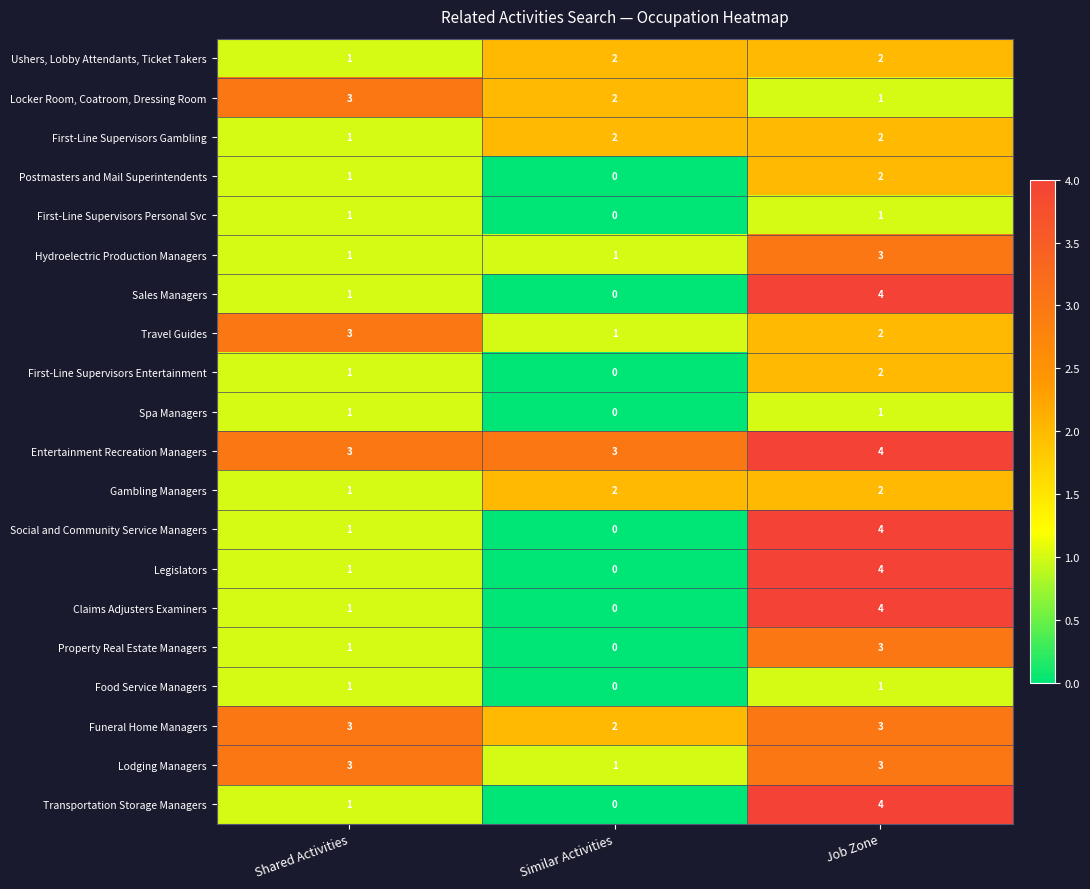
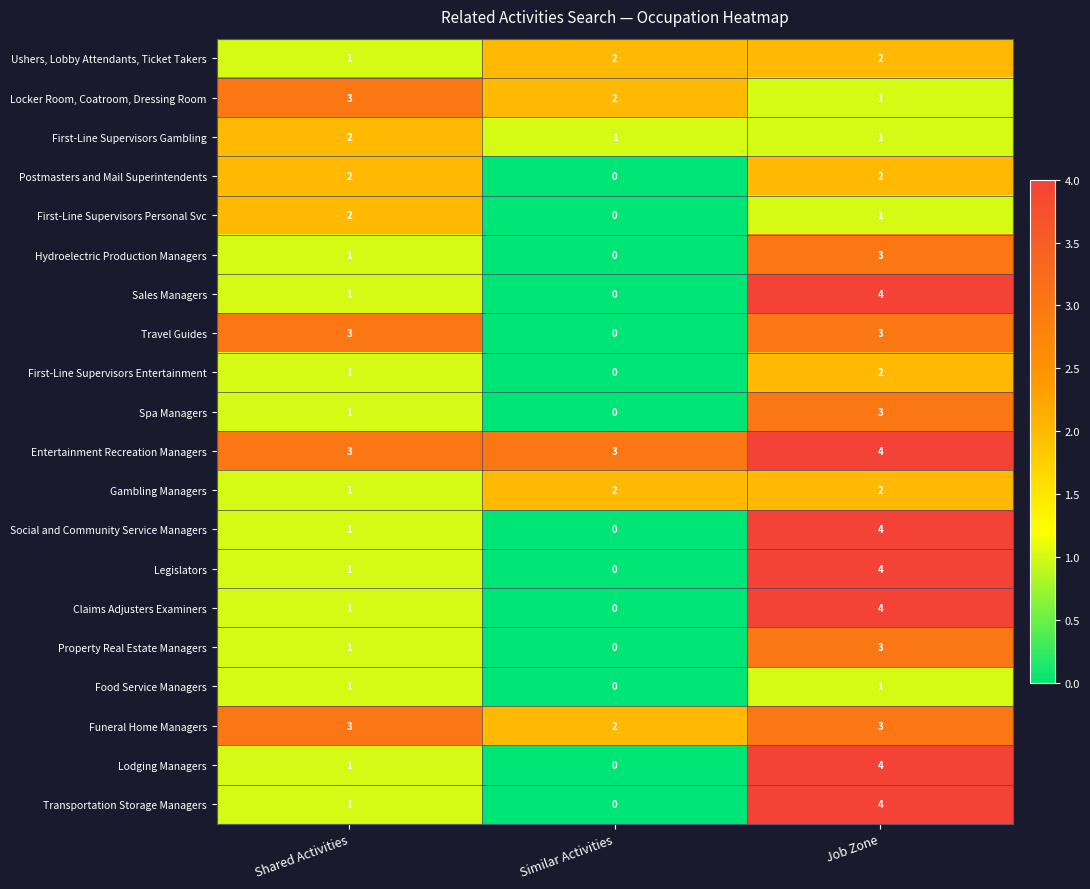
First-Line Supervisors Gambling, Shared Activities: 1 -> 2
First-Line Supervisors Gambling, Similar Activities: 2 -> 1
First-Line Supervisors Gambling, Job Zone: 2 -> 1
Postmasters and Mail Superintendents, Shared Activities: 1 -> 2
First-Line Supervisors Personal Svc, Shared Activities: 1 -> 2
Hydroelectric Production Managers, Similar Activities: 1 -> 0
Travel Guides, Similar Activities: 1 -> 0
Travel Guides, Job Zone: 2 -> 3
Spa Managers, Job Zone: 1 -> 3
Lodging Managers, Shared Activities: 3 -> 1
Lodging Managers, Similar Activities: 1 -> 0
Lodging Managers, Job Zone: 3 -> 4
